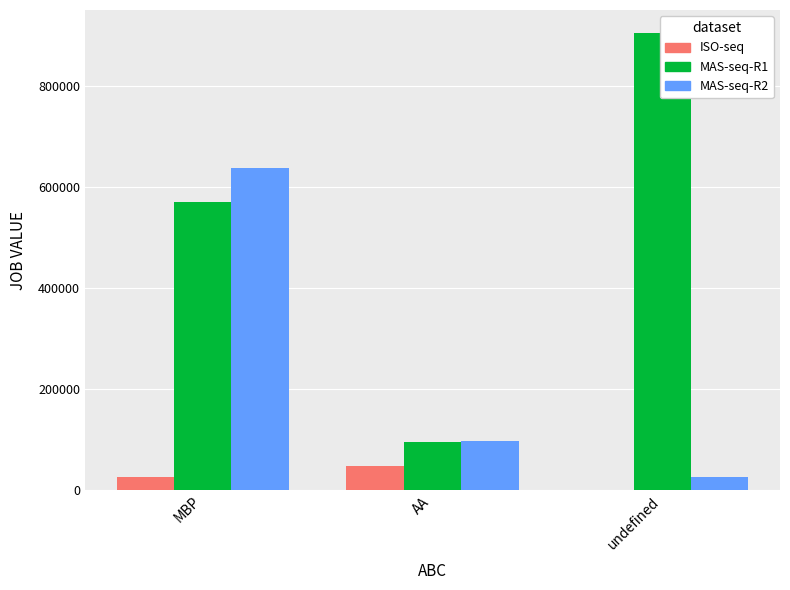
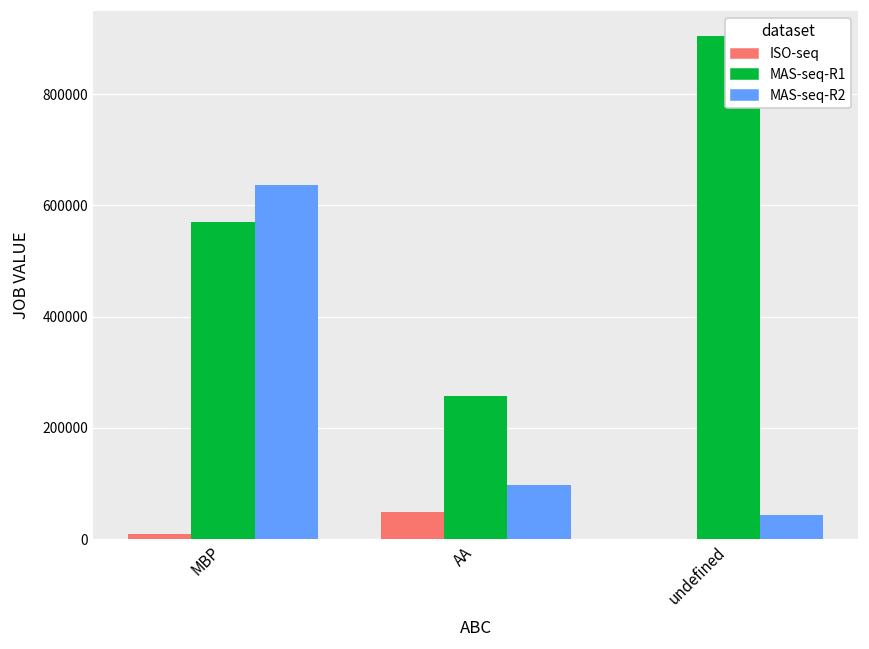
ISO-seq, MBP: 30000 -> 10000
MAS-seq-R1, AA: 90000 -> 260000
MAS-seq-R2, undefined: 30000 -> 40000
